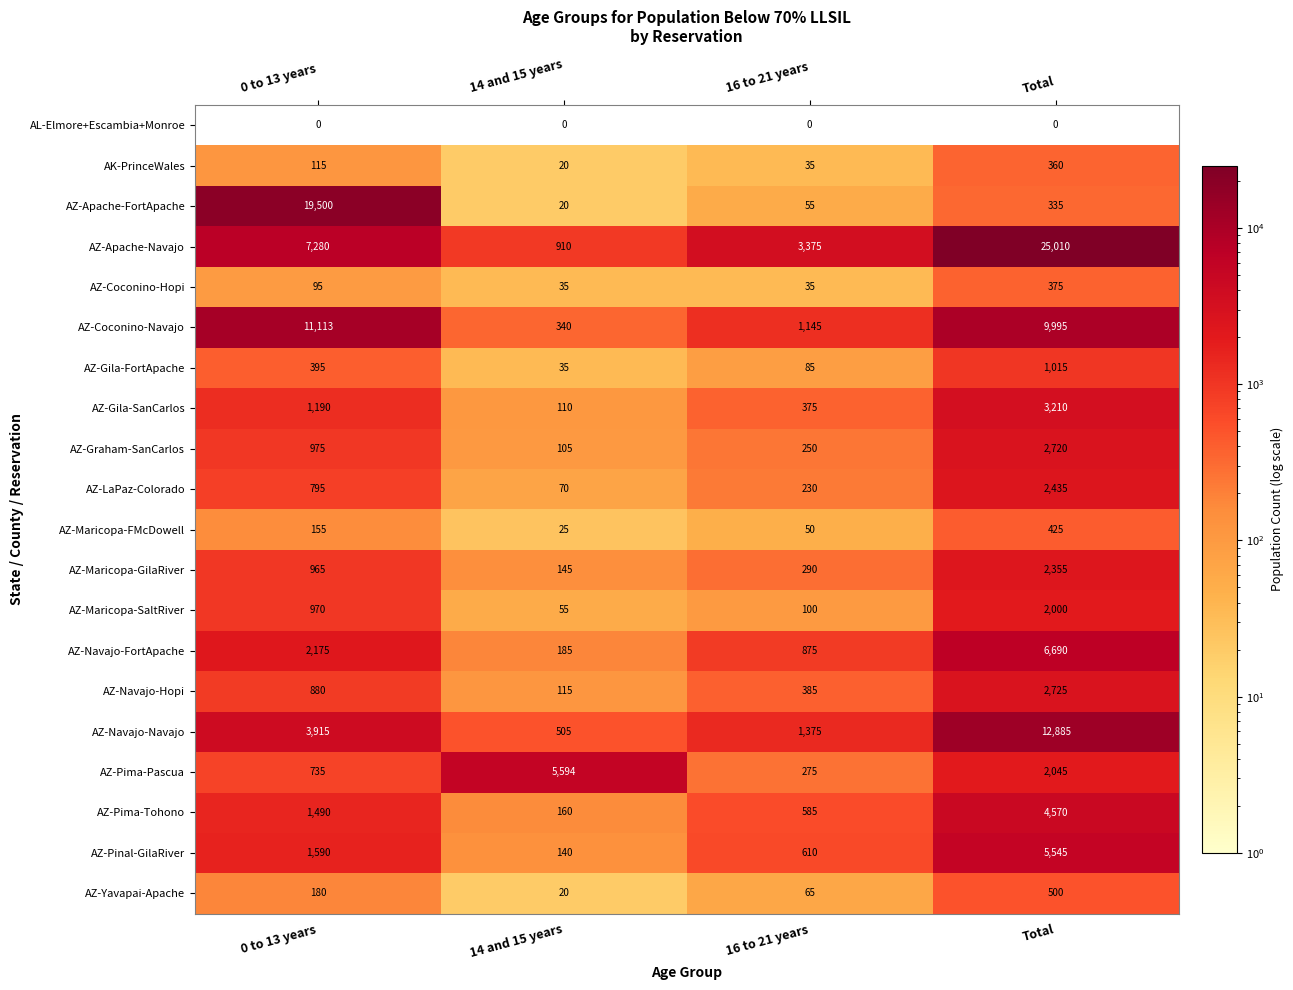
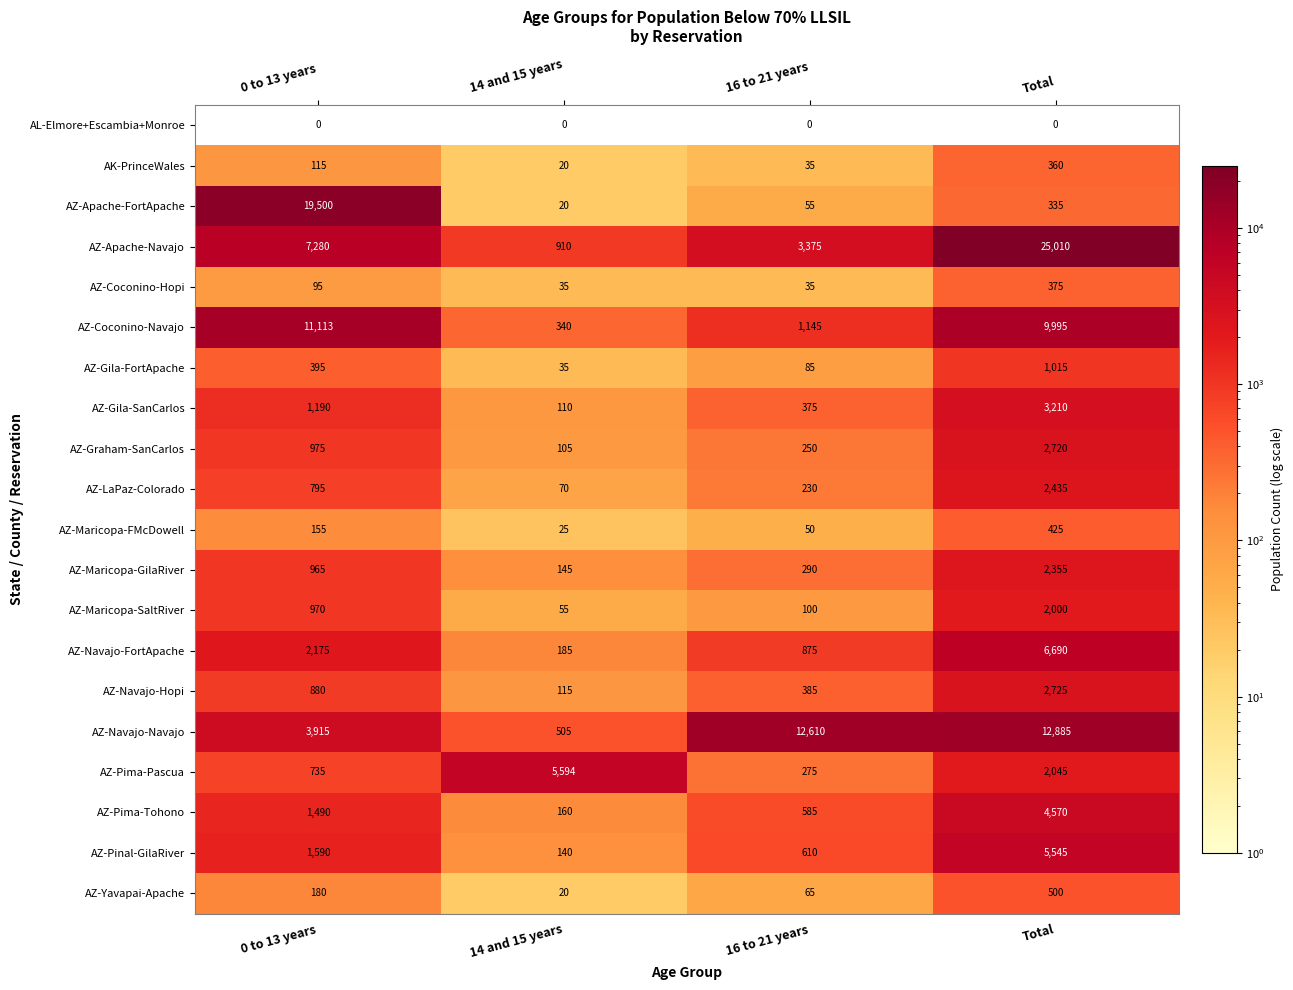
AZ-Navajo-Navajo, 16 to 21 years: 1,375 -> 12,610
